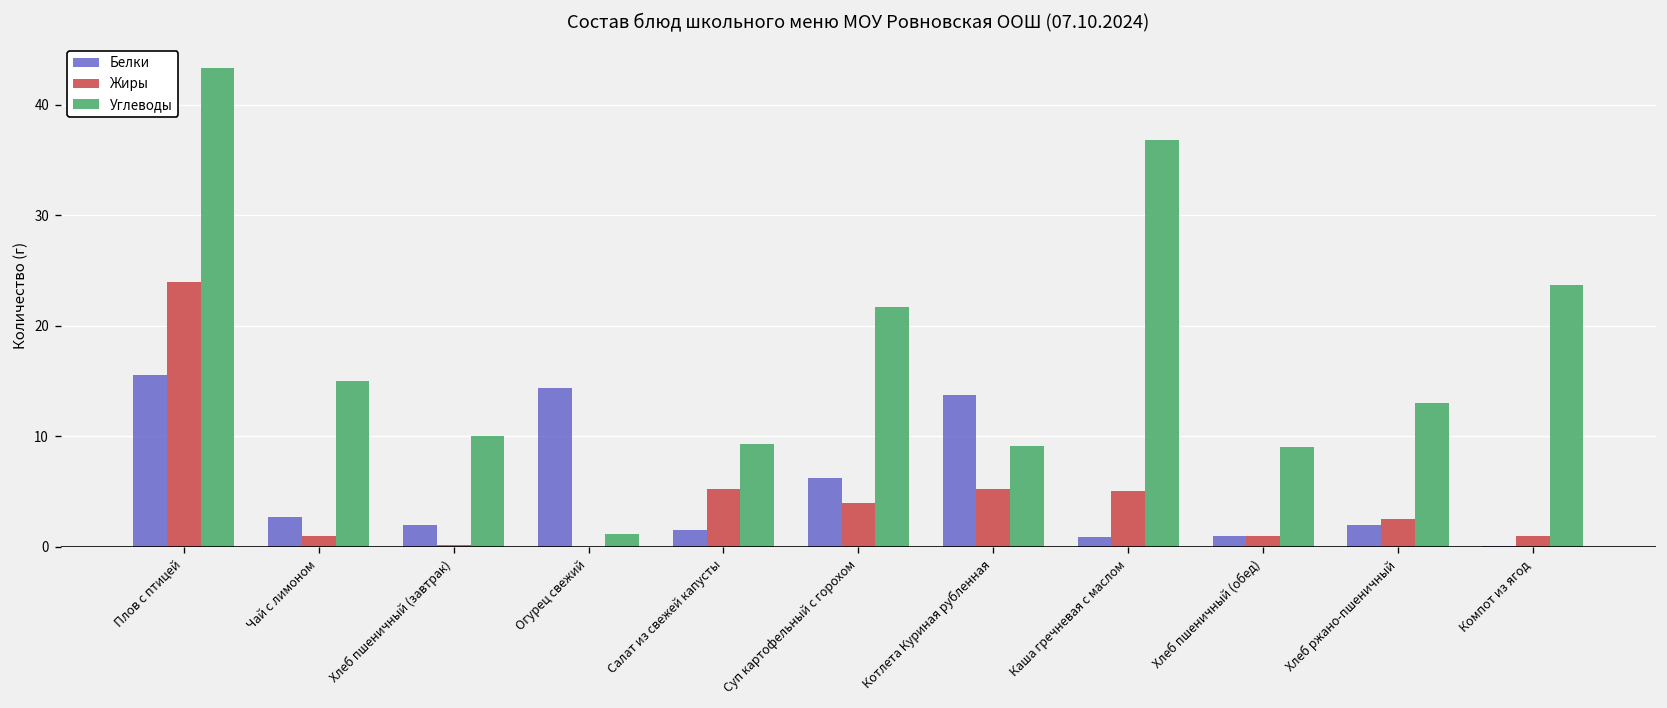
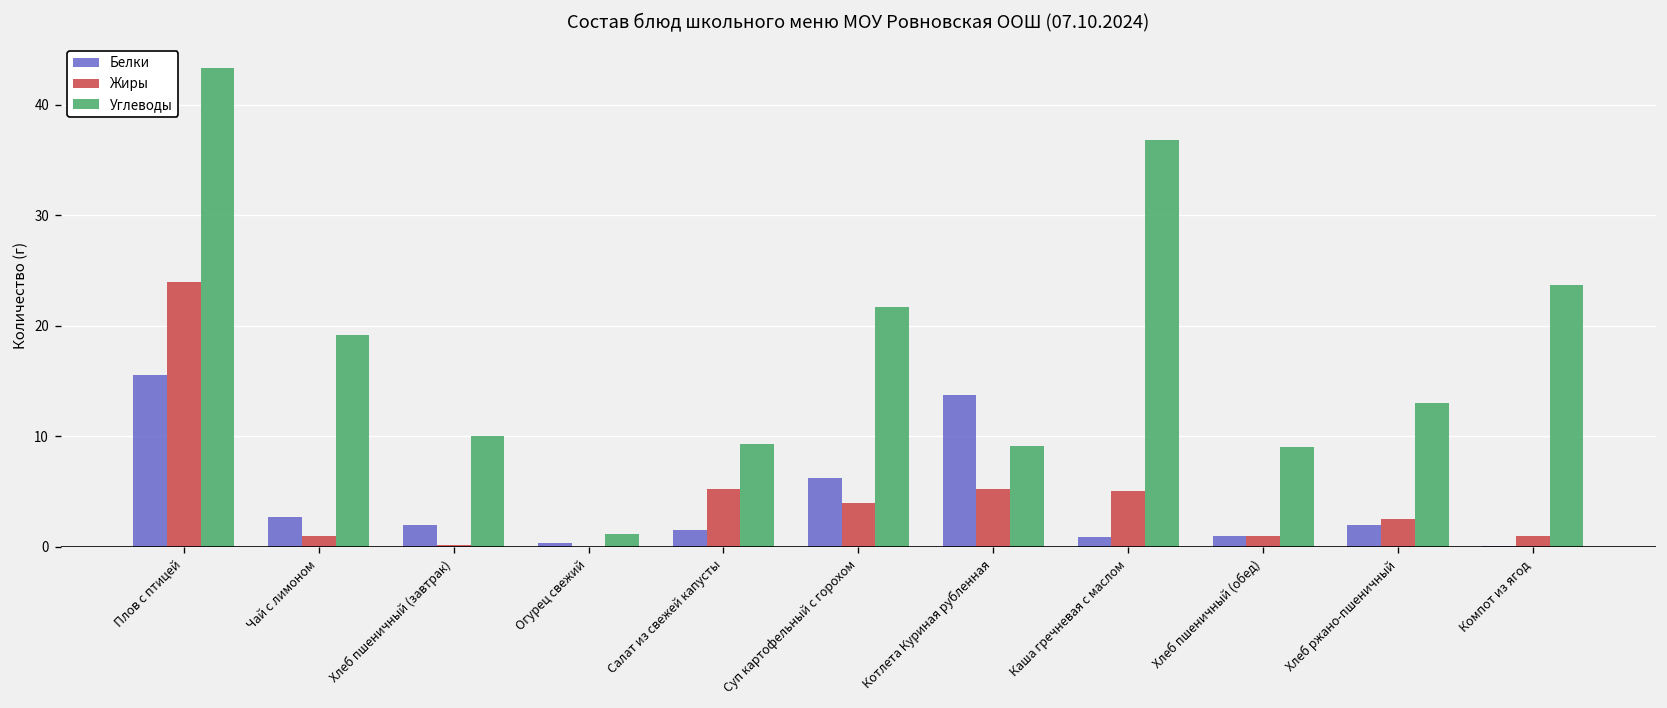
Углеводы, Чай с лимоном: 15 -> 19
Белки, Огурец свежий: 14 -> 0
